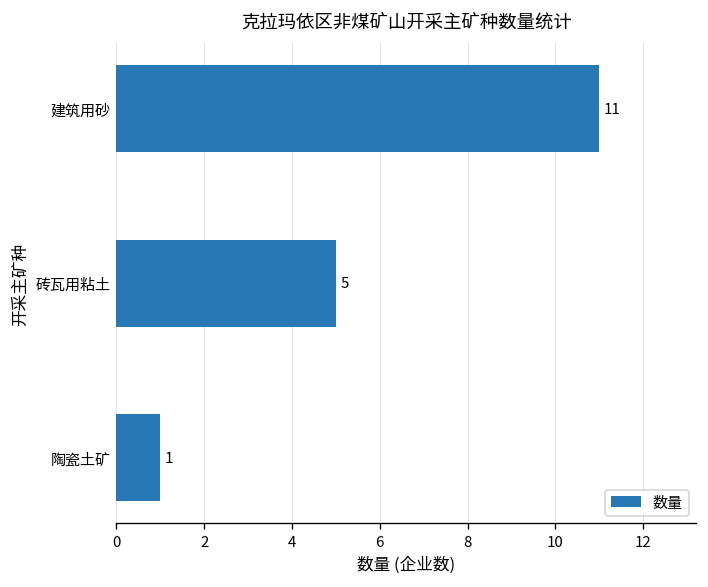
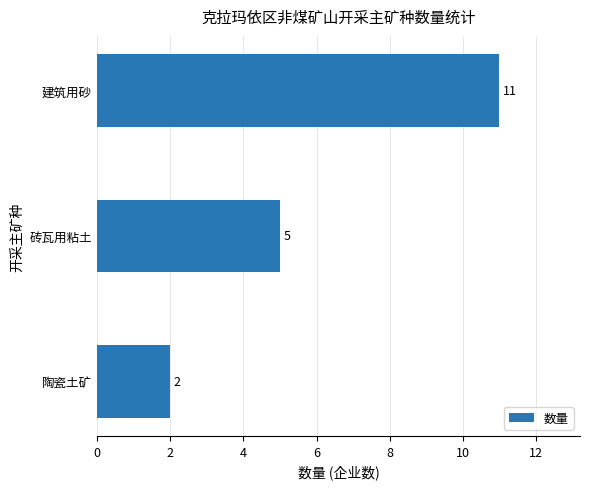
陶瓷土矿: 1 -> 2
